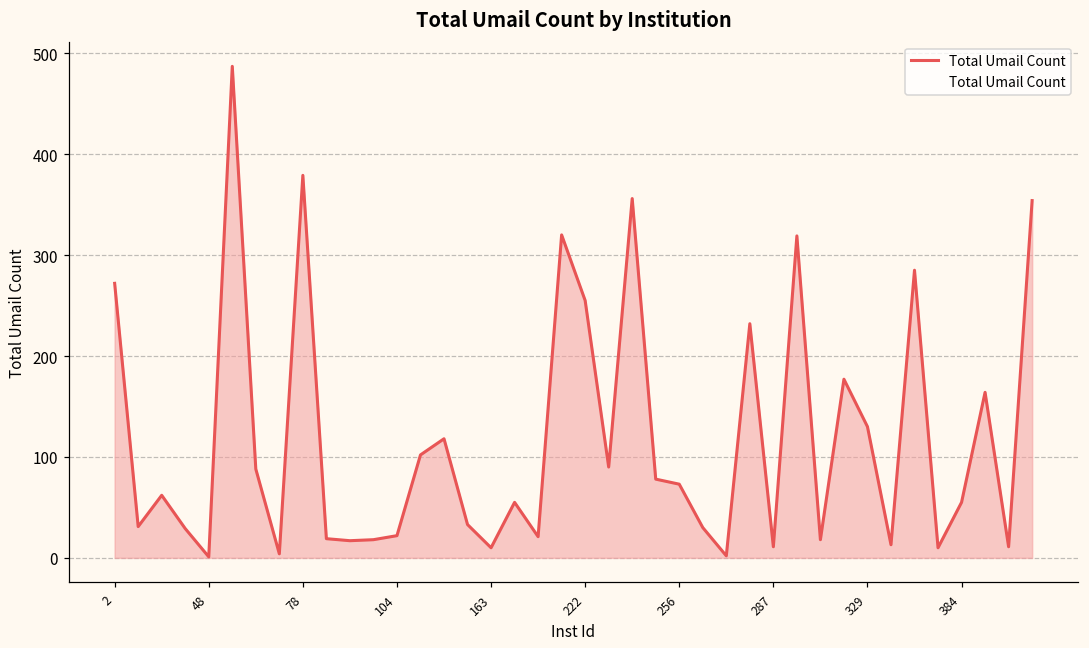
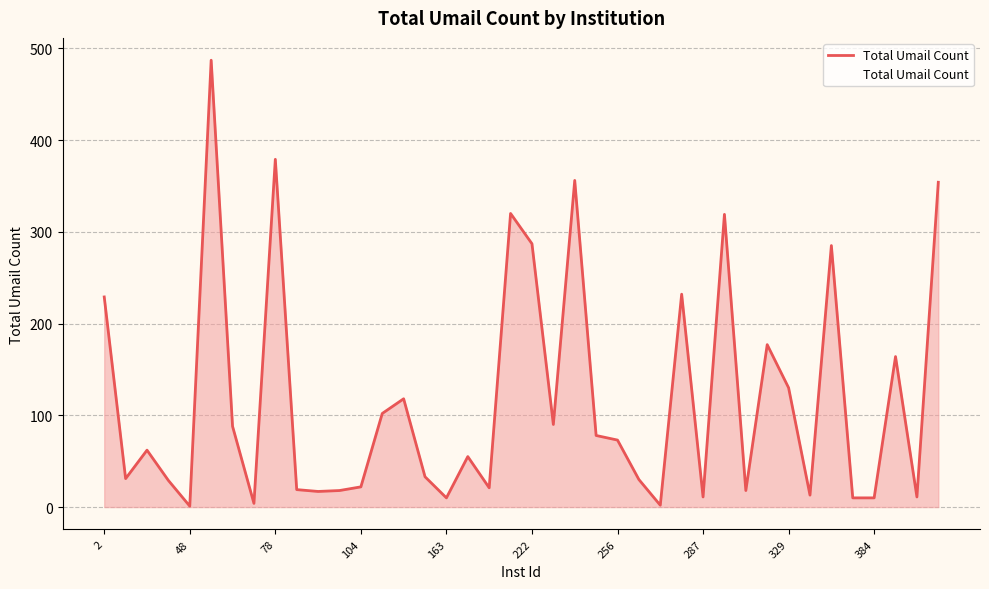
2: 270 -> 230
222: 260 -> 290
384: 60 -> 10
